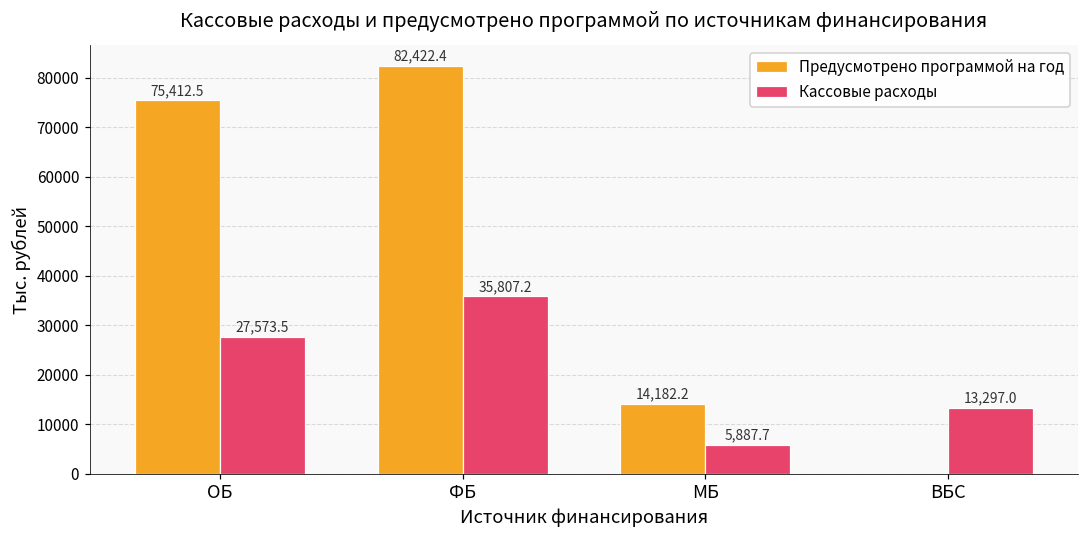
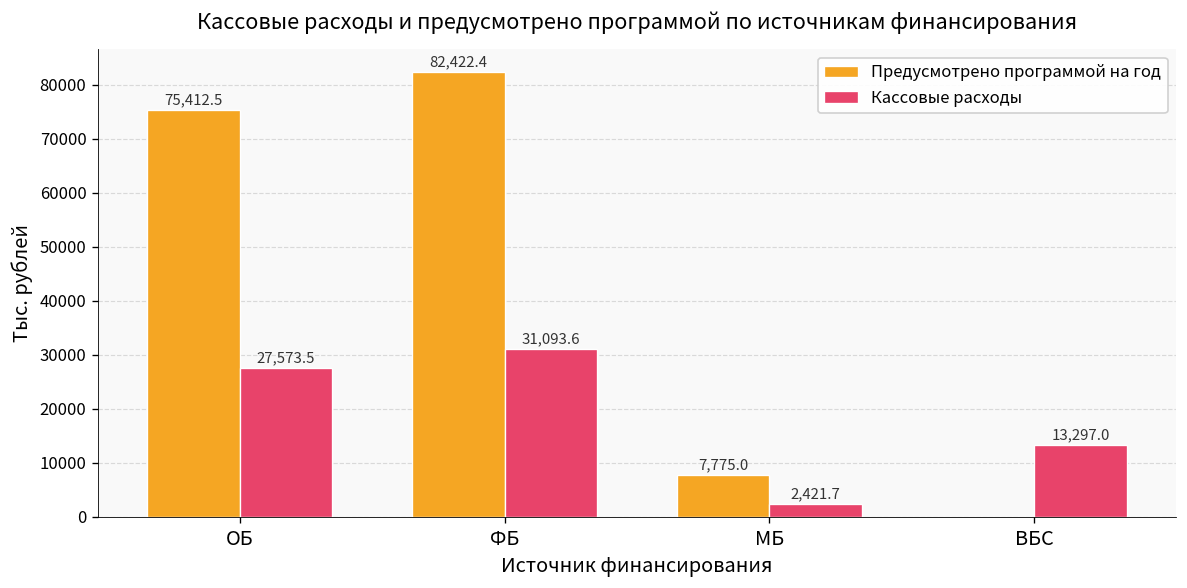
Кассовые расходы, ФБ: 35,807.2 -> 31,093.6
Предусмотрено программой на год, МБ: 14,182.2 -> 7,775.0
Кассовые расходы, МБ: 5,887.7 -> 2,421.7
